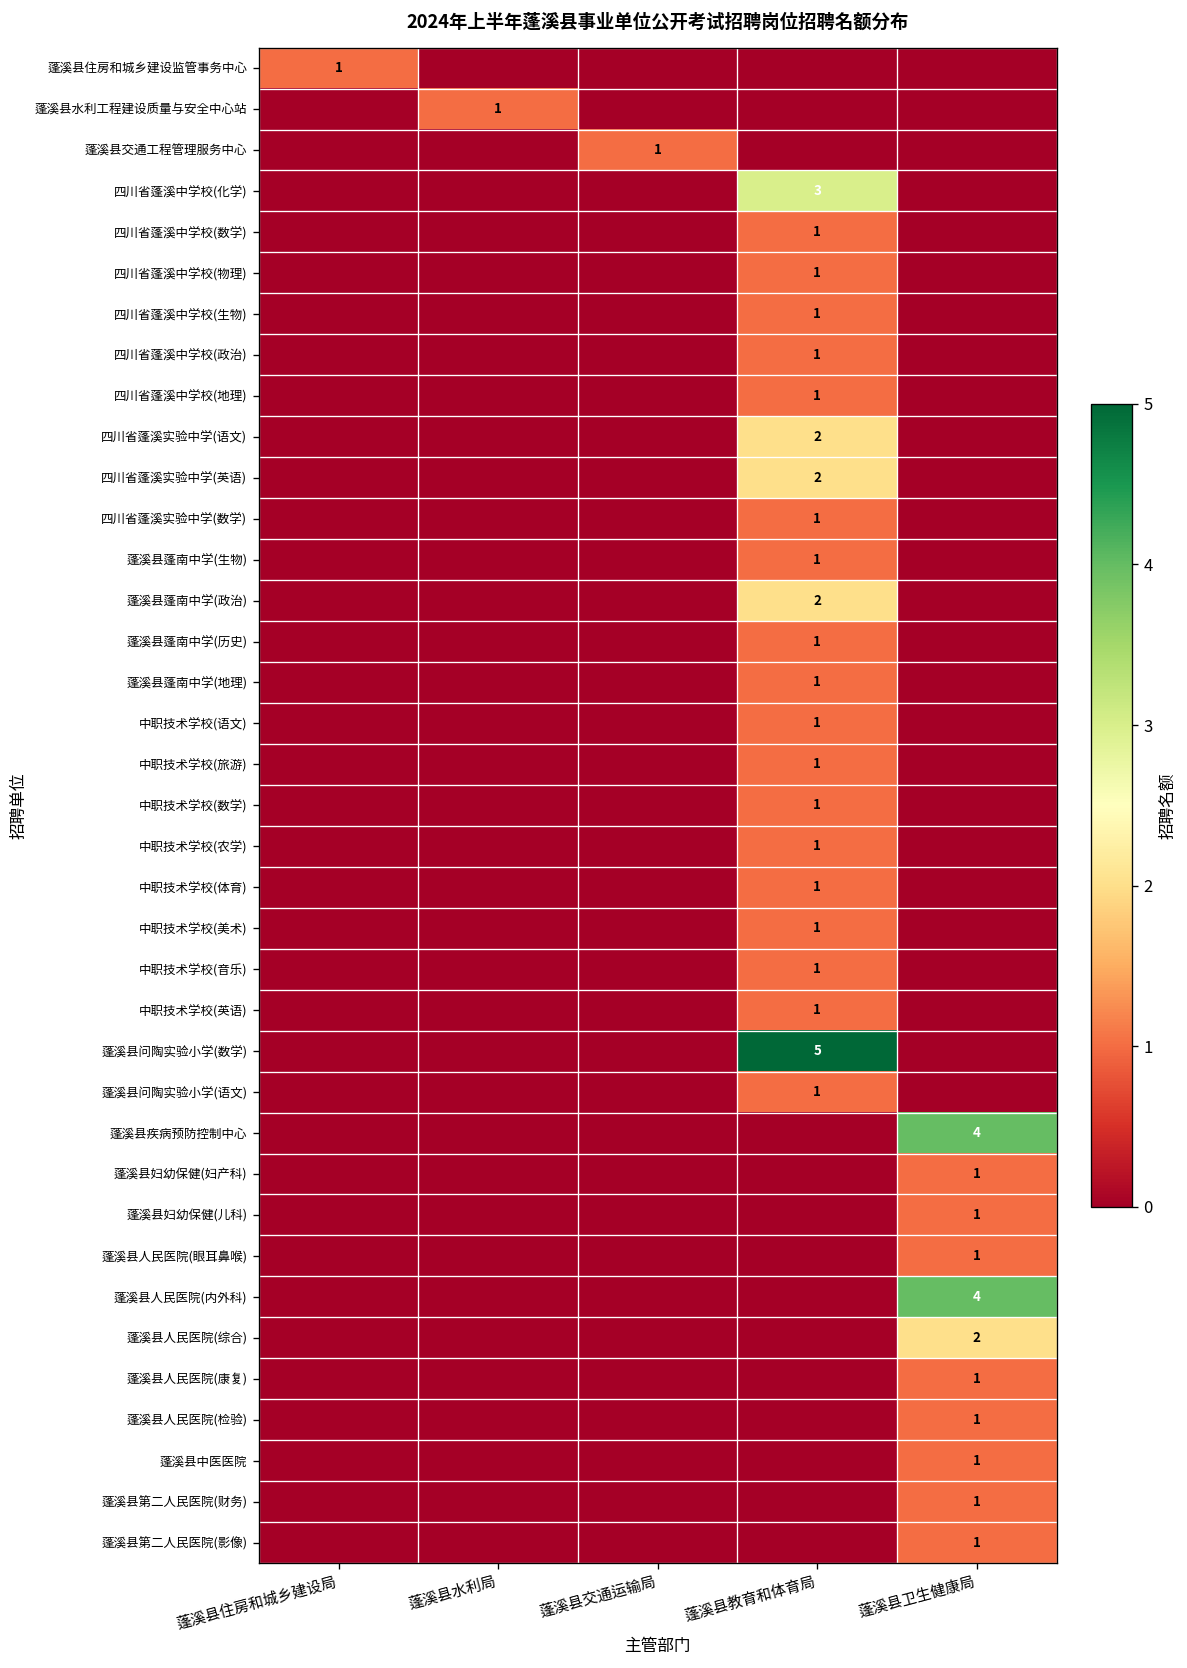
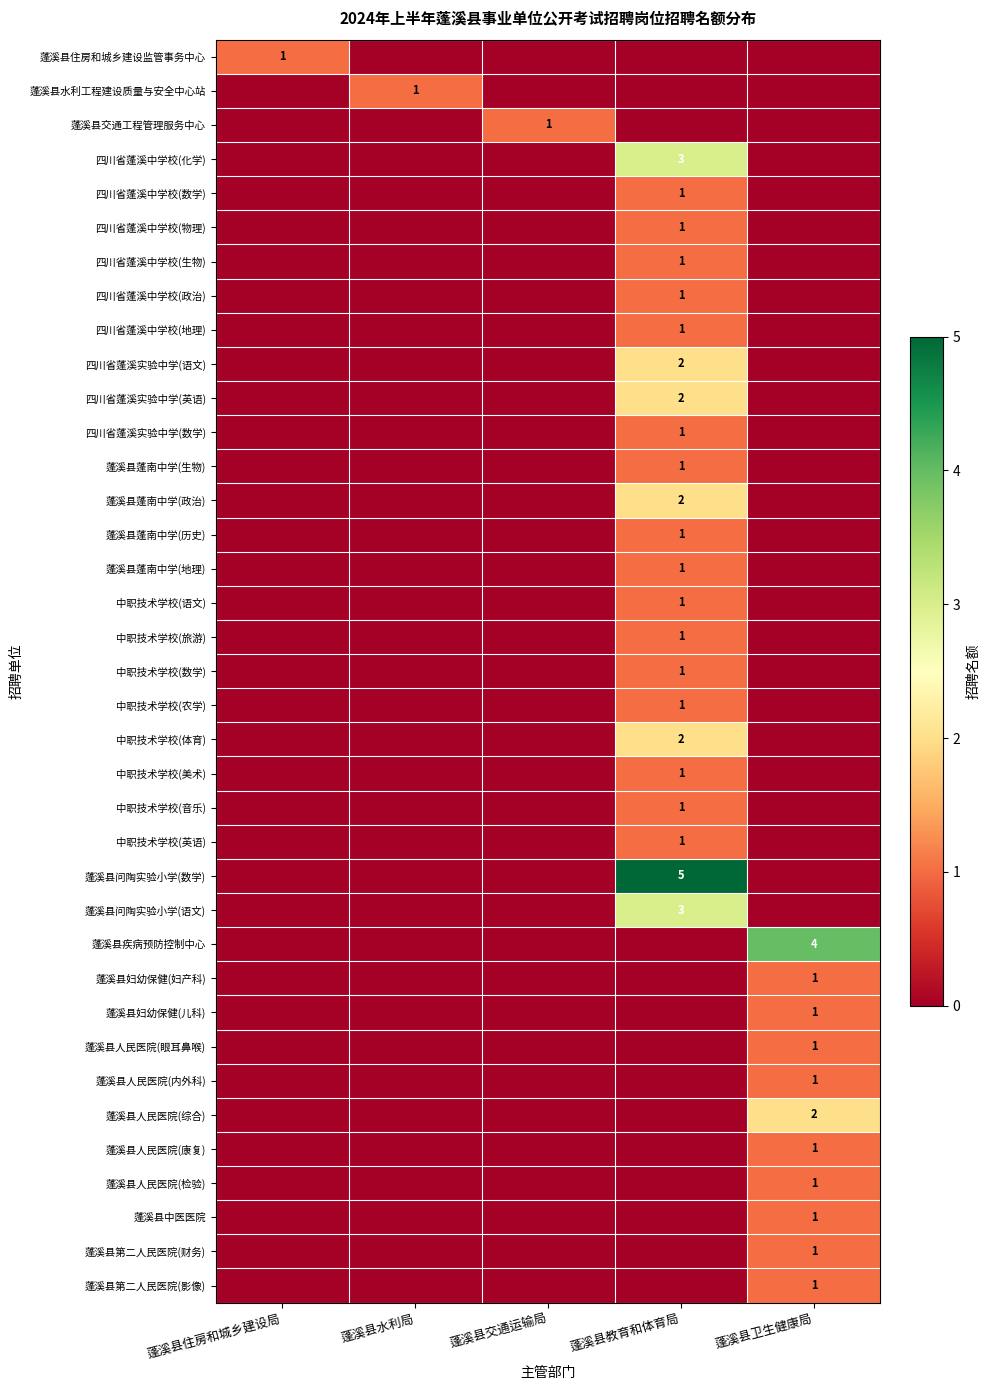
中职技术学校(体育), 蓬溪县教育和体育局: 1 -> 2
蓬溪县问陶实验小学(语文), 蓬溪县教育和体育局: 1 -> 3
蓬溪县人民医院(内外科), 蓬溪县卫生健康局: 4 -> 1
